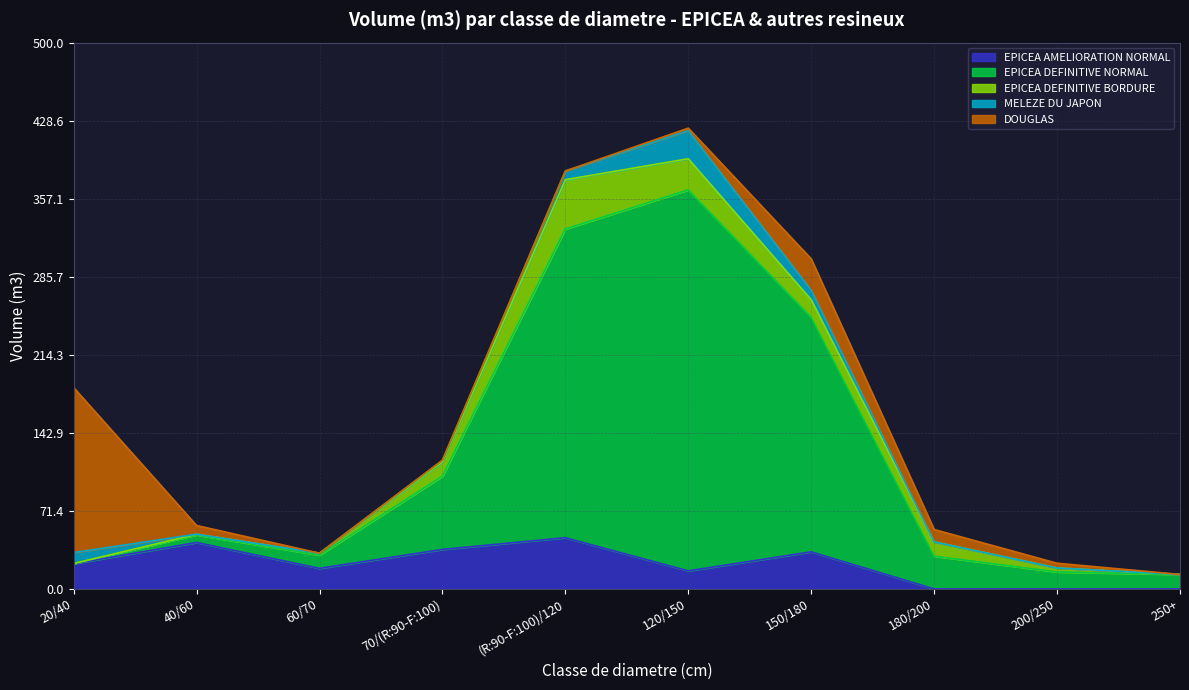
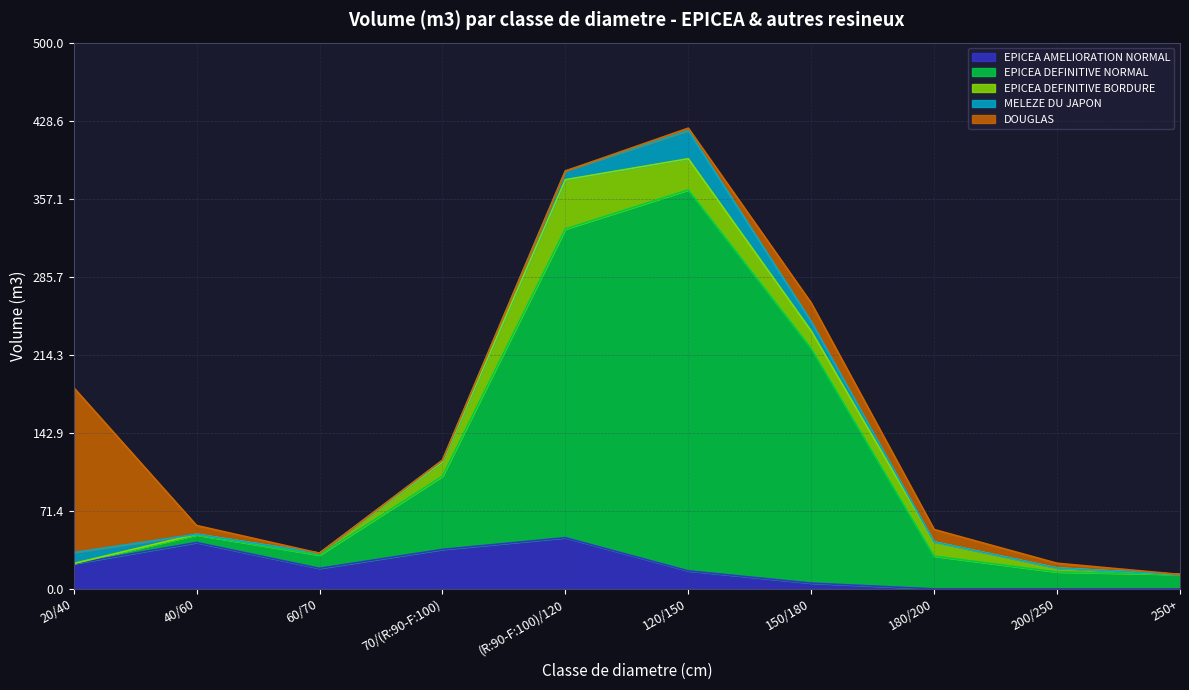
EPICEA AMELIORATION NORMAL, 150/180: 34 -> 5
DOUGLAS, 150/180: 29 -> 17
